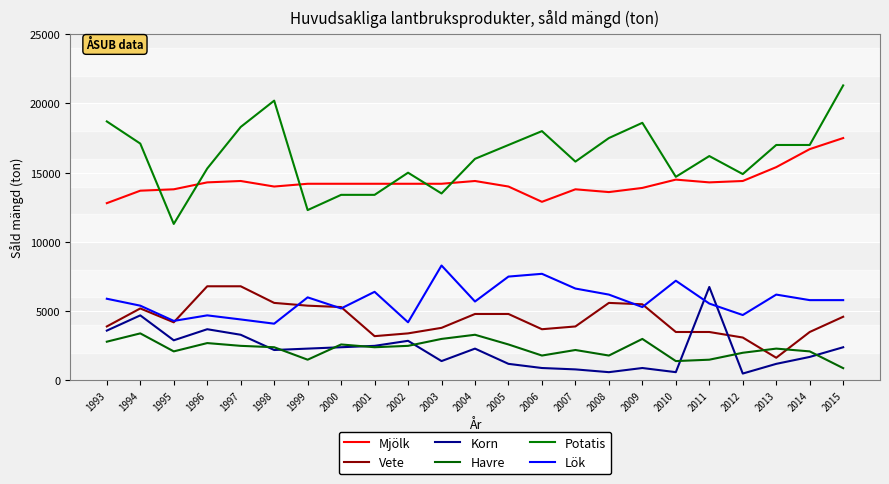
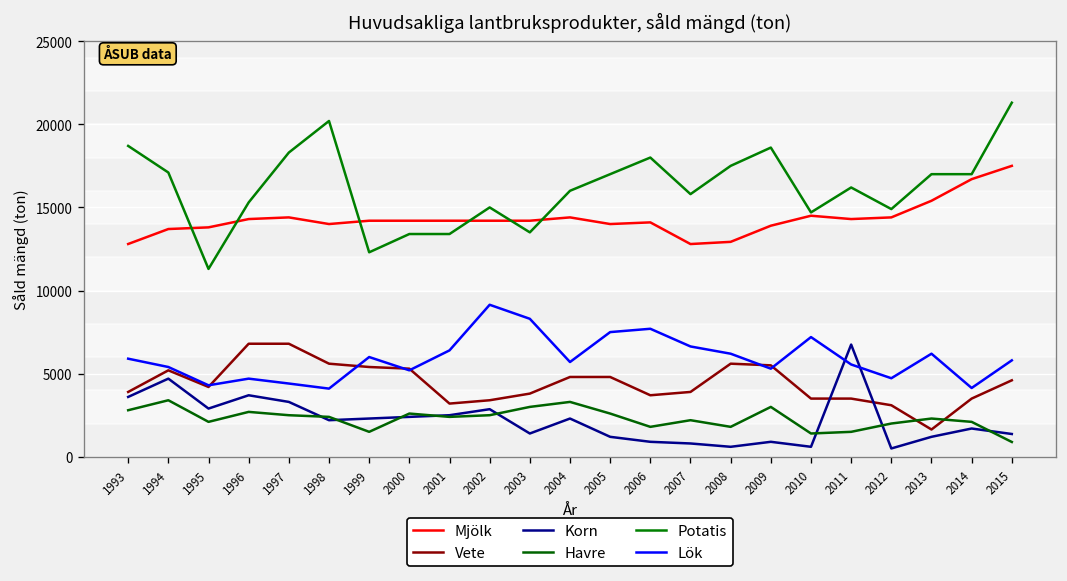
Lök, 2002: 4200 -> 9100
Mjölk, 2006: 12900 -> 14100
Mjölk, 2007: 13800 -> 12800
Mjölk, 2008: 13600 -> 12900
Lök, 2014: 5800 -> 4100
Korn, 2015: 2400 -> 1400
